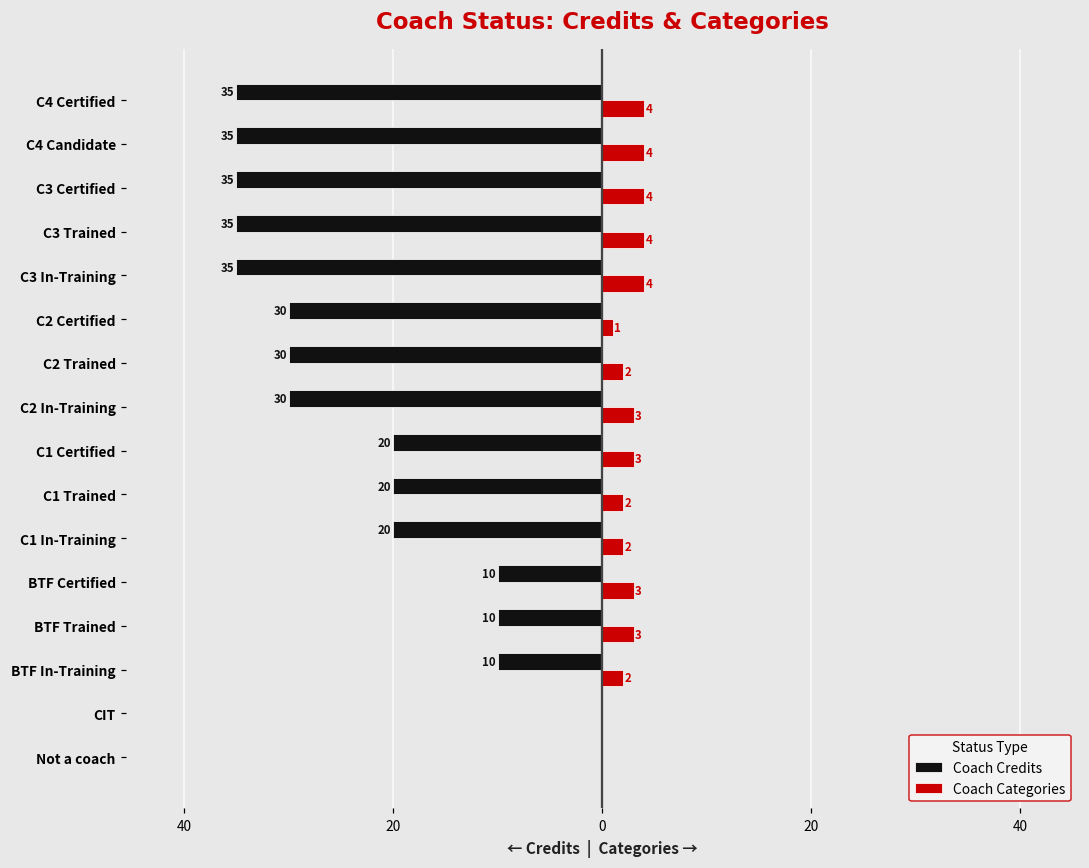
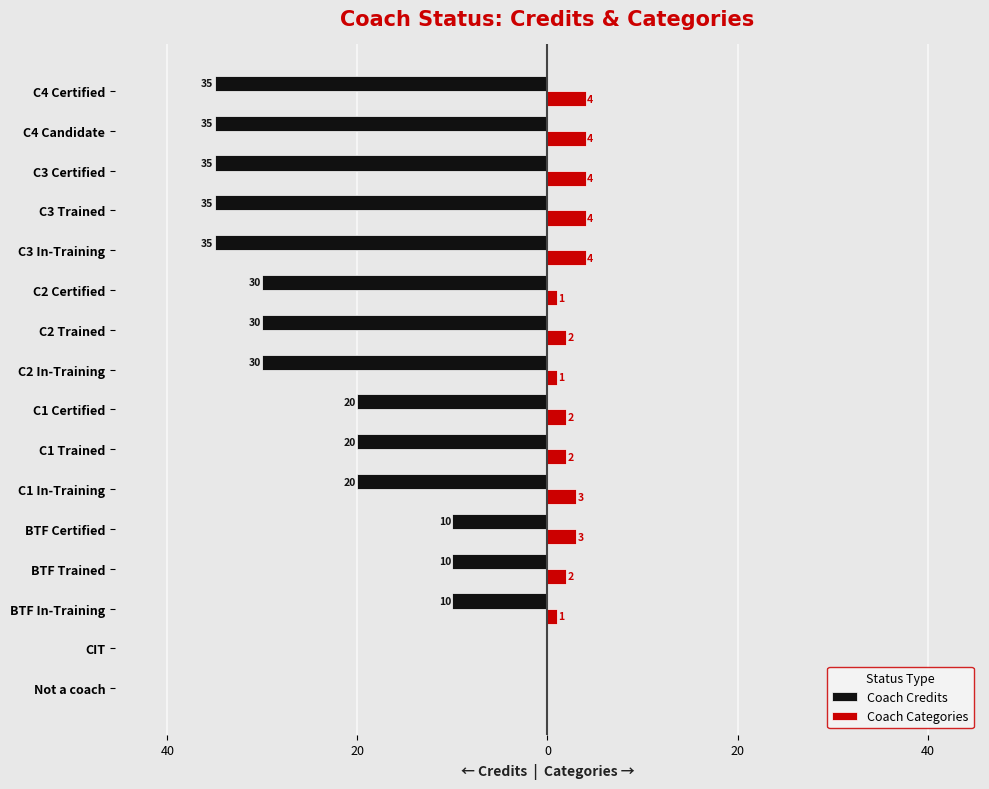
Coach Categories, C2 In-Training: 3 -> 1
Coach Categories, C1 Certified: 3 -> 2
Coach Categories, C1 In-Training: 2 -> 3
Coach Categories, BTF Trained: 3 -> 2
Coach Categories, BTF In-Training: 2 -> 1
